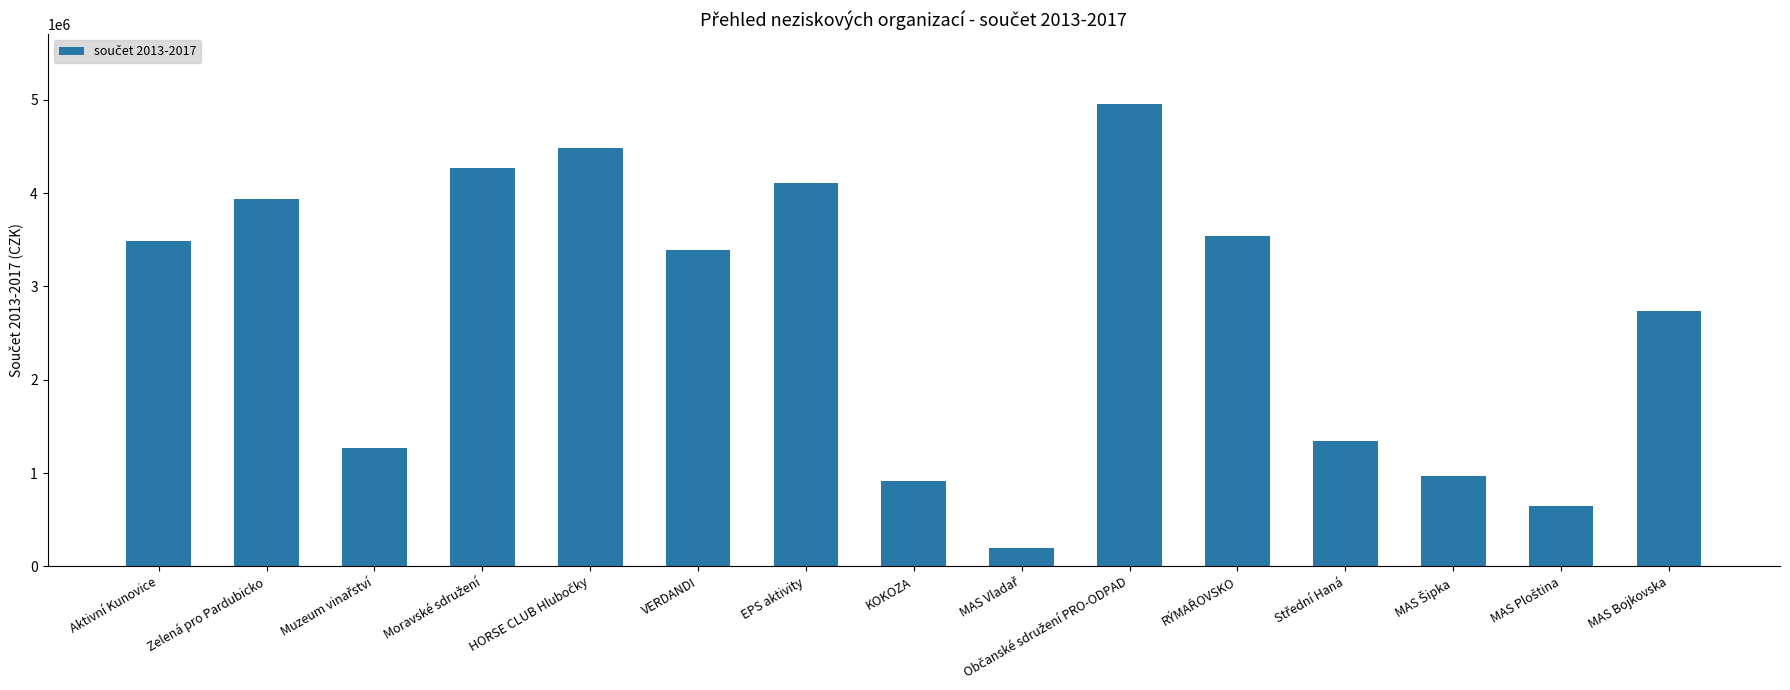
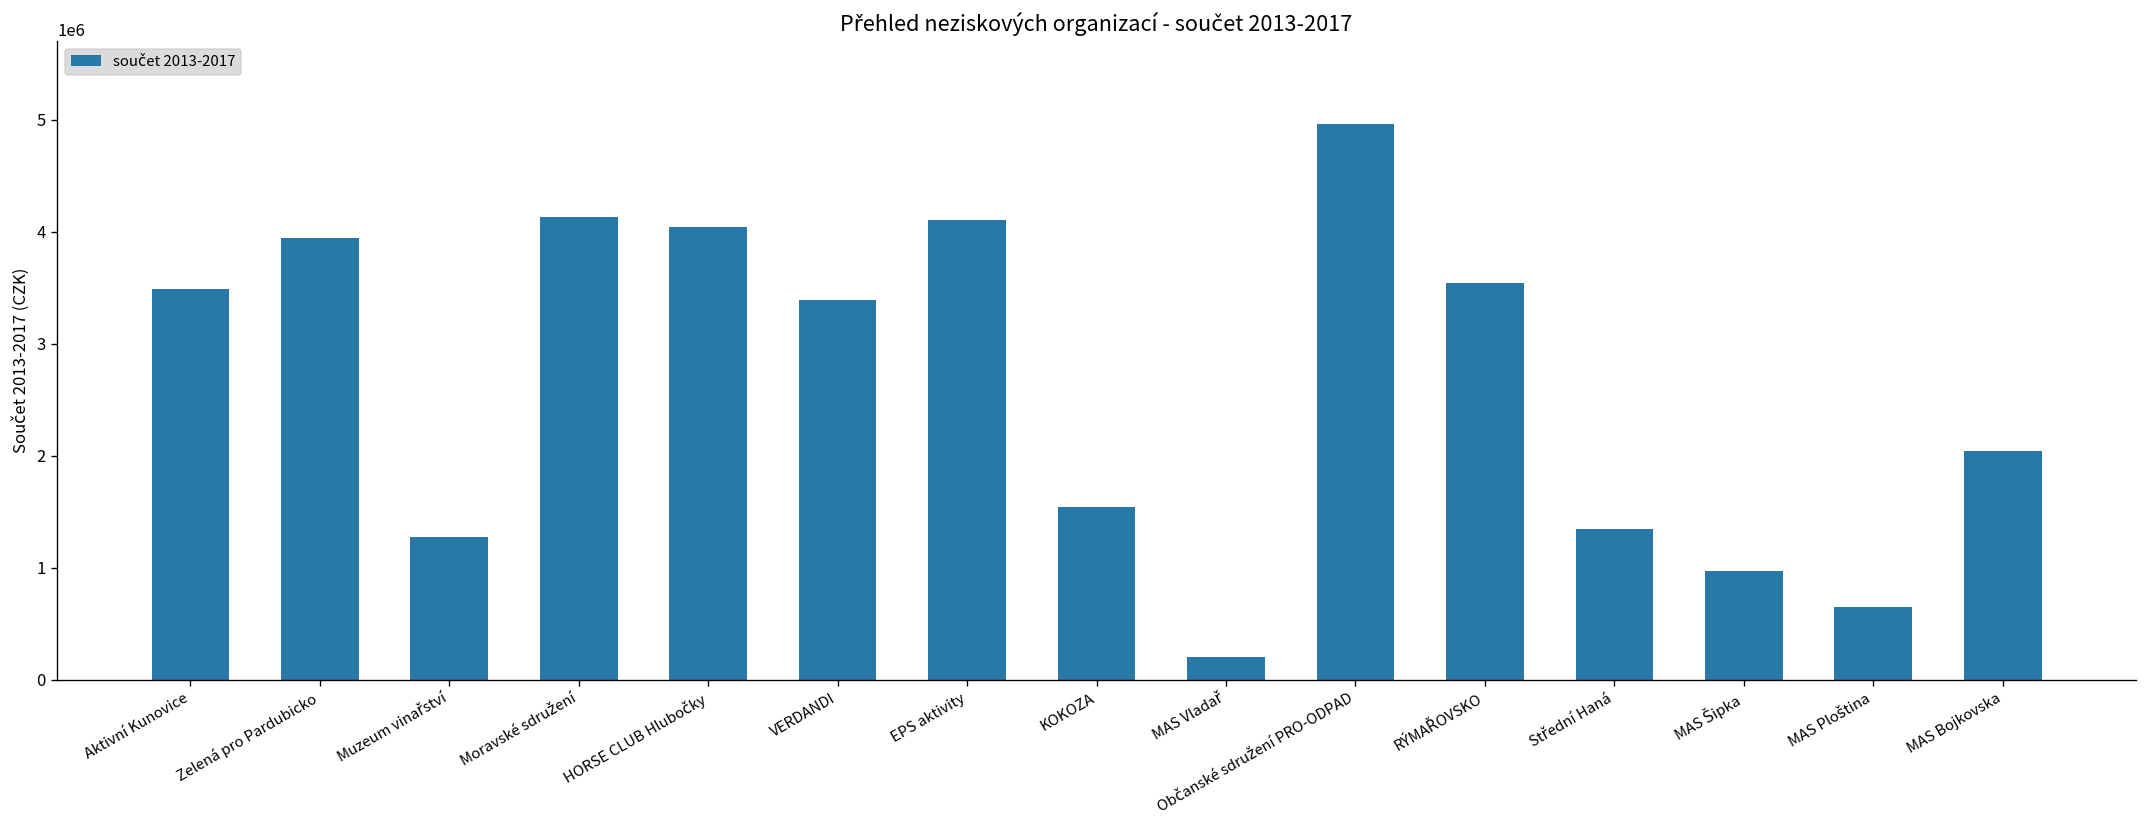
Moravské sdružení: 4300000 -> 4100000
HORSE CLUB Hlubočky: 4500000 -> 4000000
KOKOZA: 900000 -> 1500000
MAS Bojkovska: 2700000 -> 2000000
